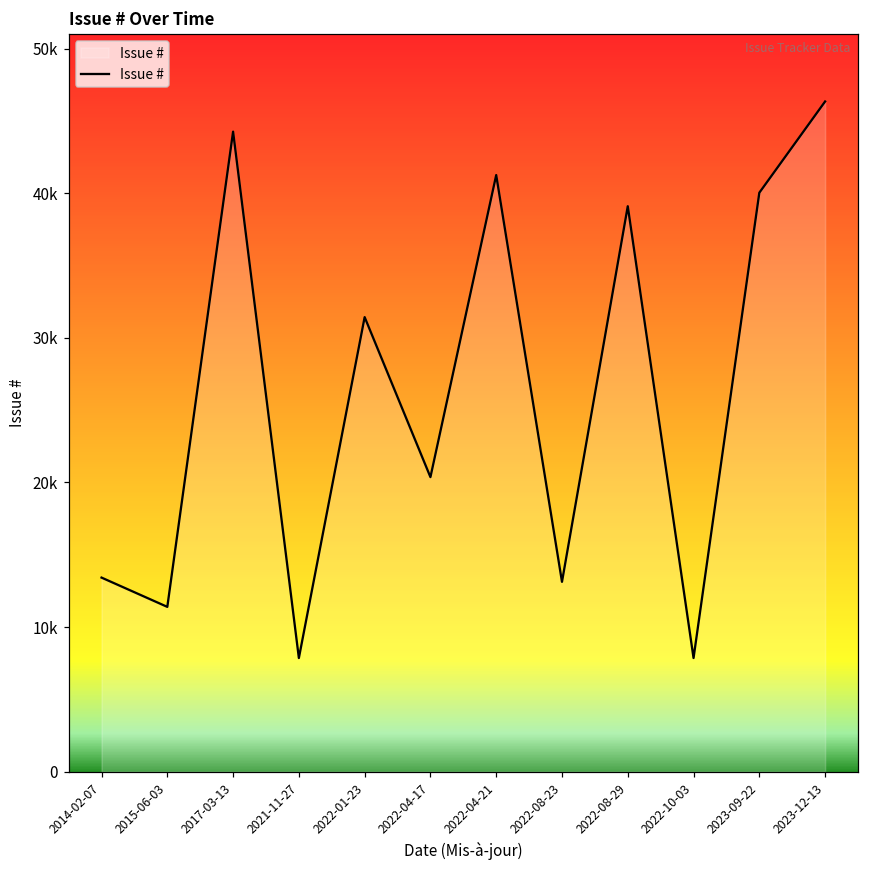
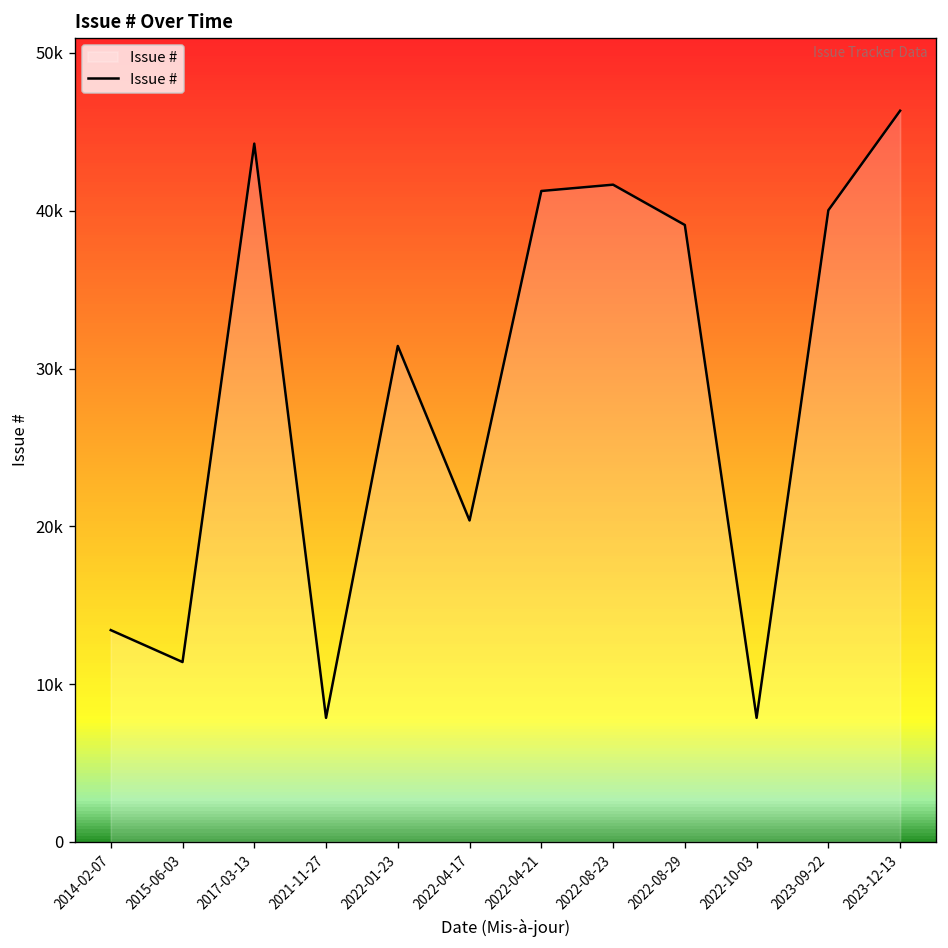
2022-08-23: 13100 -> 41700
